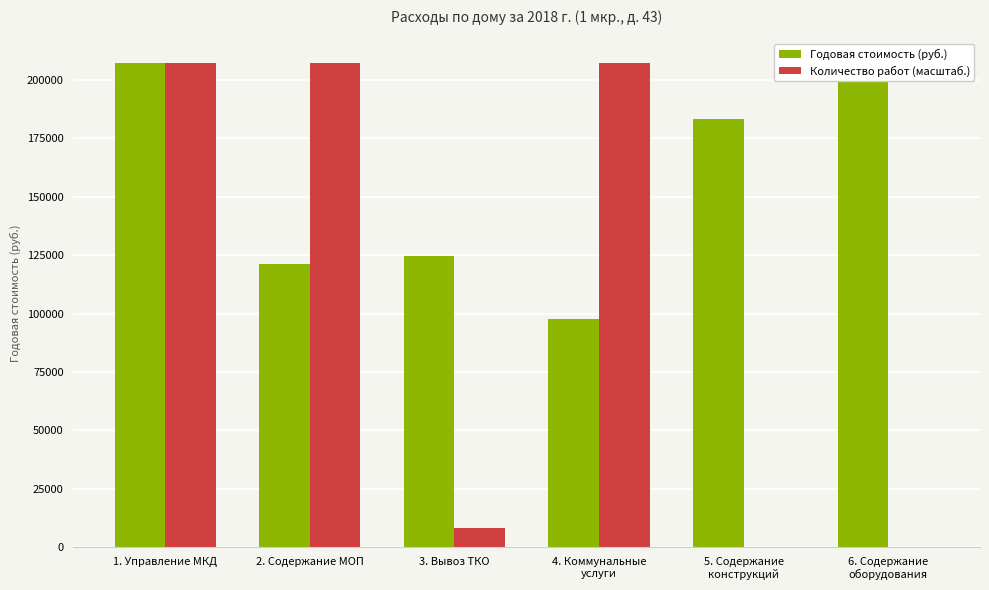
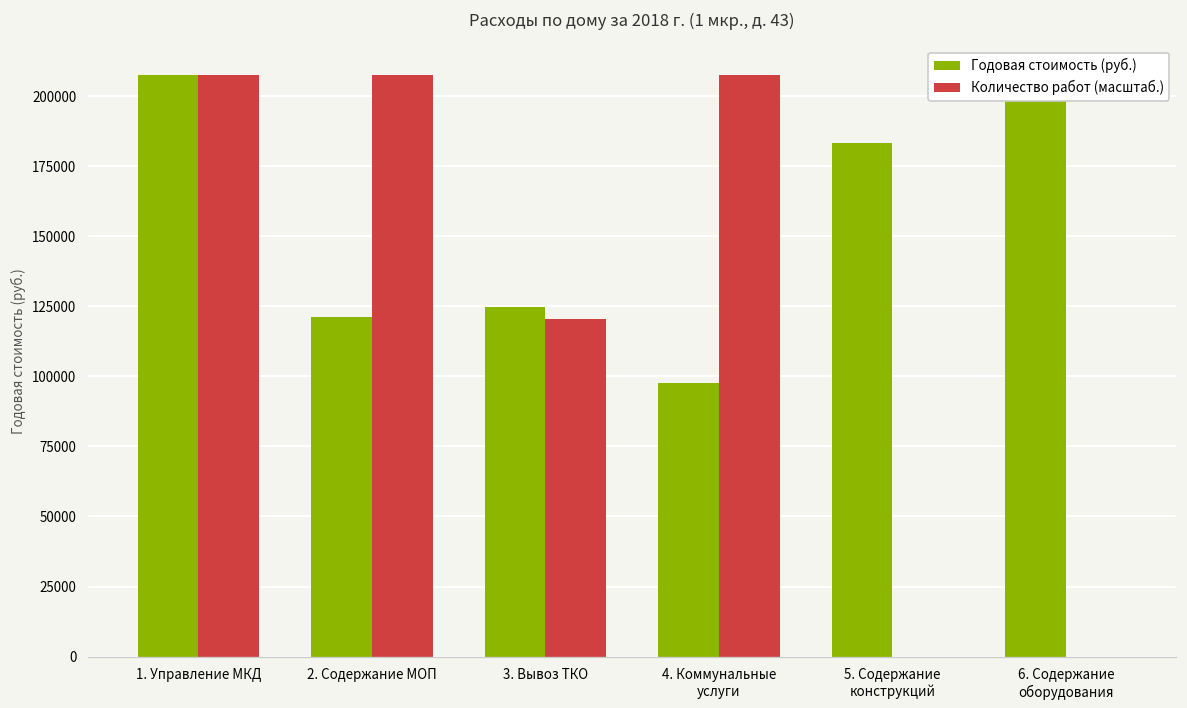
Количество работ (масштаб.), 3. Вывоз ТКО: 8000 -> 121000
